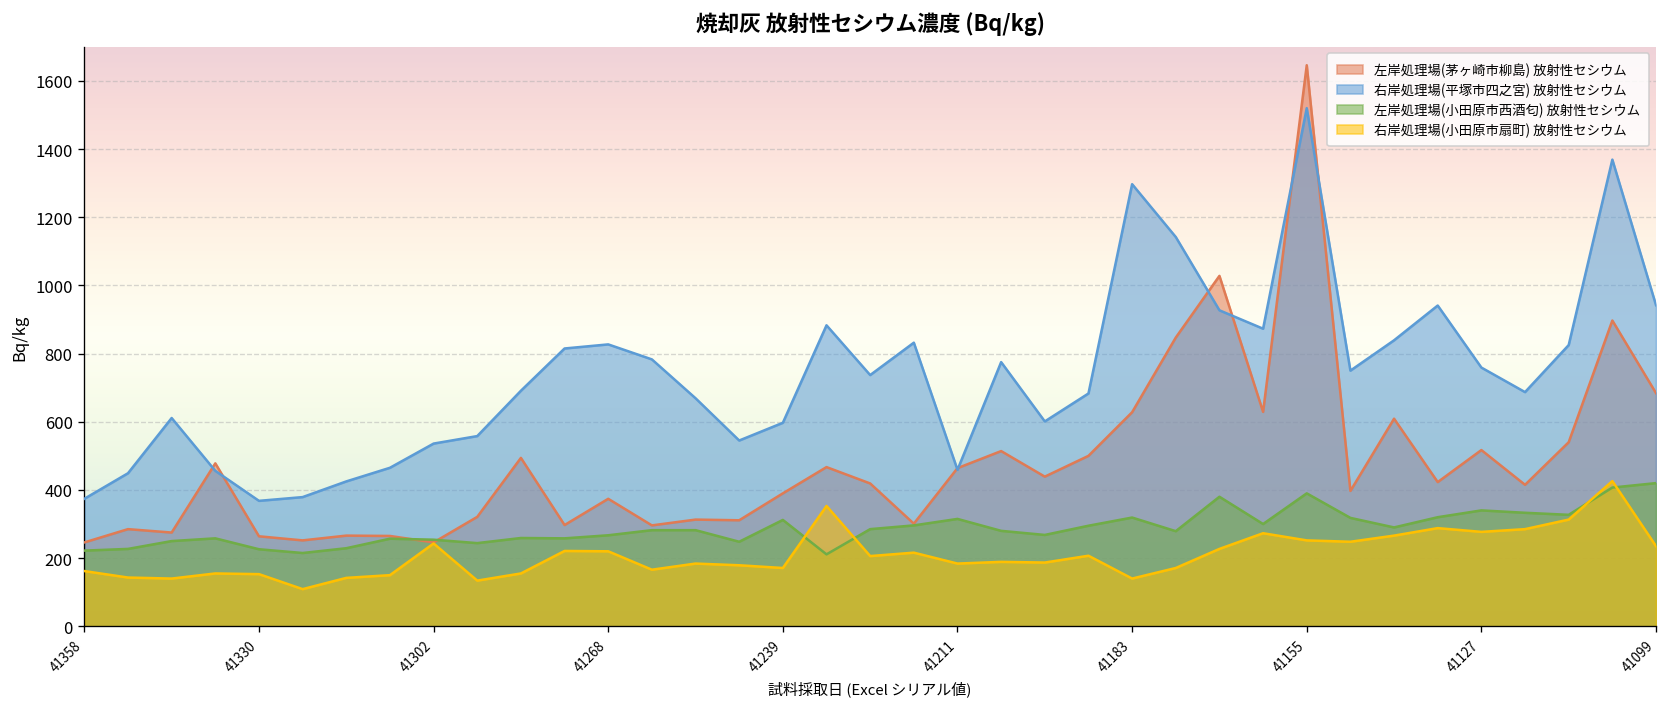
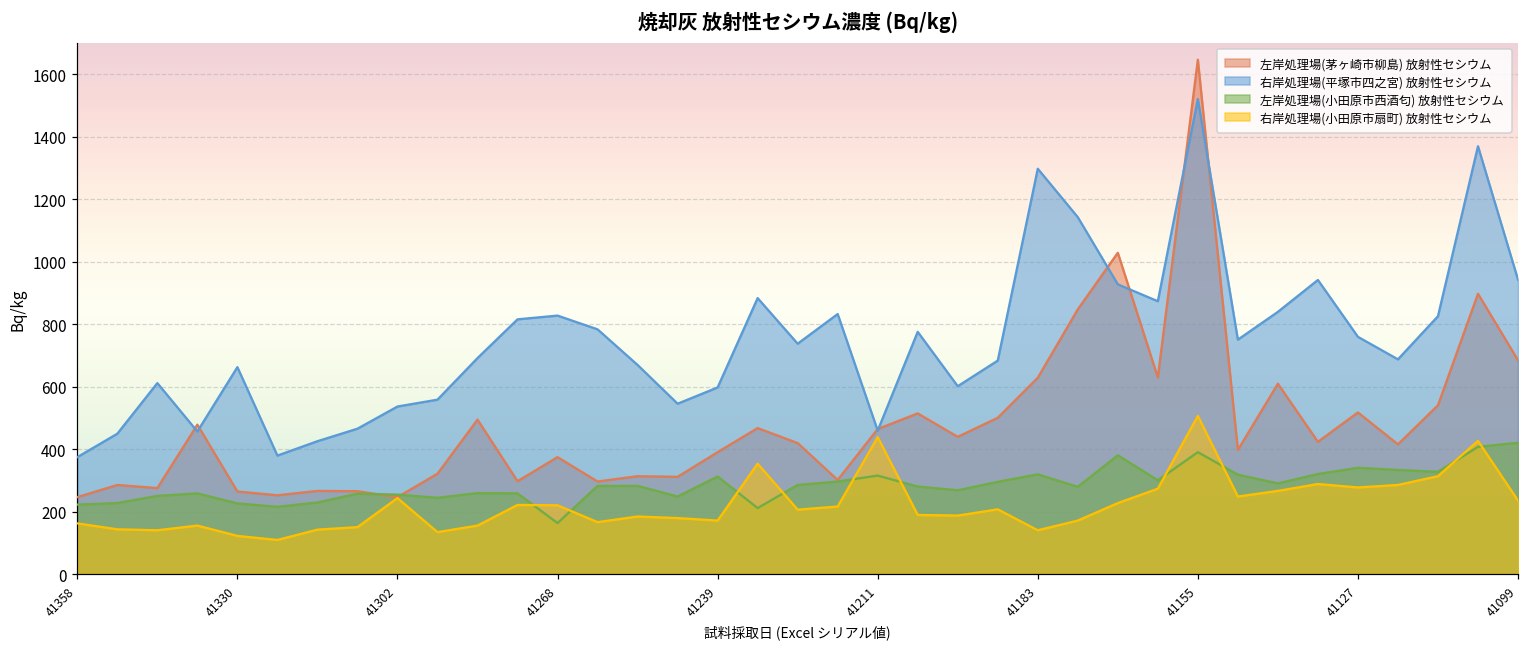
右岸処理場(平塚市四之宮) 放射性セシウム, 41330: 370 -> 660
右岸処理場(小田原市扇町) 放射性セシウム, 41330: 150 -> 120
左岸処理場(小田原市西酒匂) 放射性セシウム, 41268: 270 -> 160
右岸処理場(小田原市扇町) 放射性セシウム, 41211: 180 -> 440
右岸処理場(小田原市扇町) 放射性セシウム, 41155: 250 -> 510
